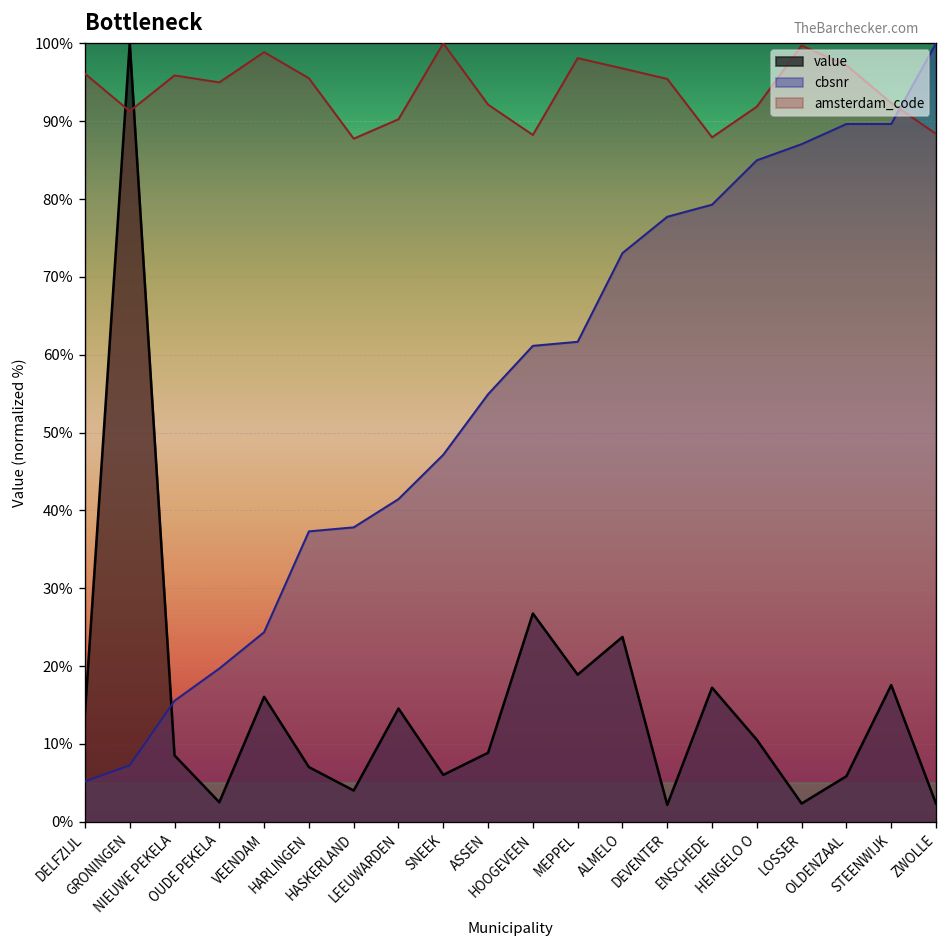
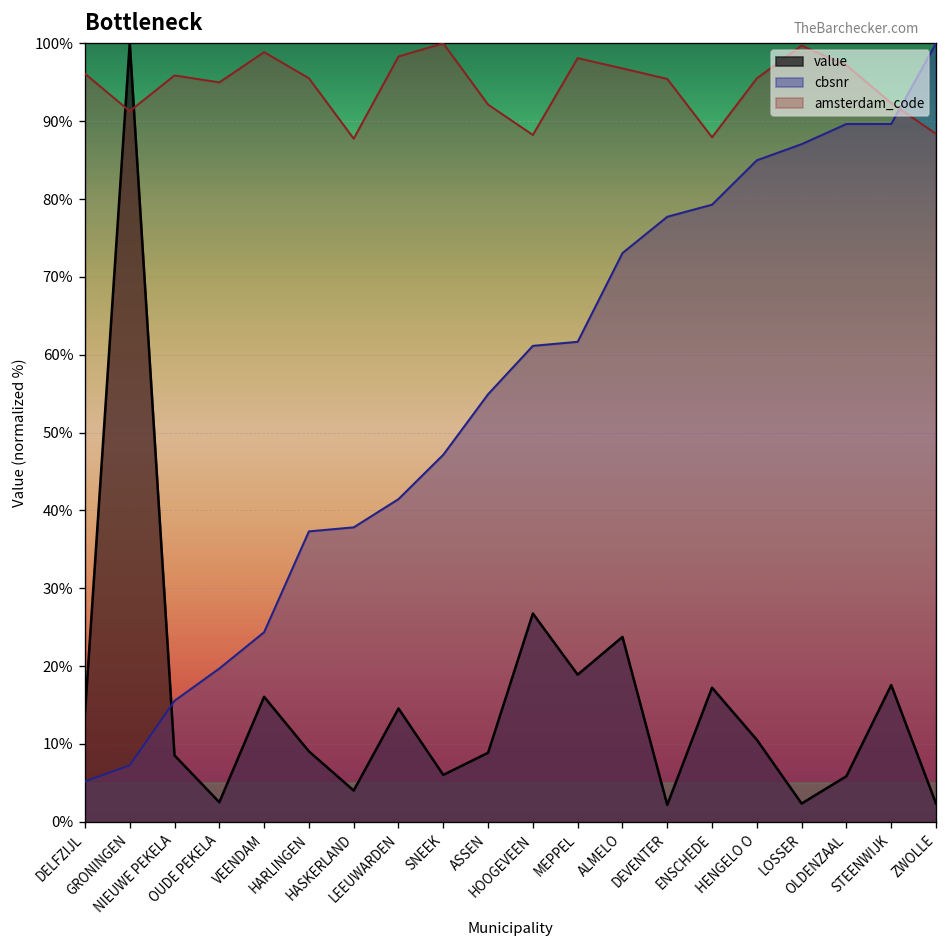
value, HARLINGEN: 7% -> 9%
amsterdam_code, LEEUWARDEN: 90% -> 98%
amsterdam_code, HENGELO O: 92% -> 95%
